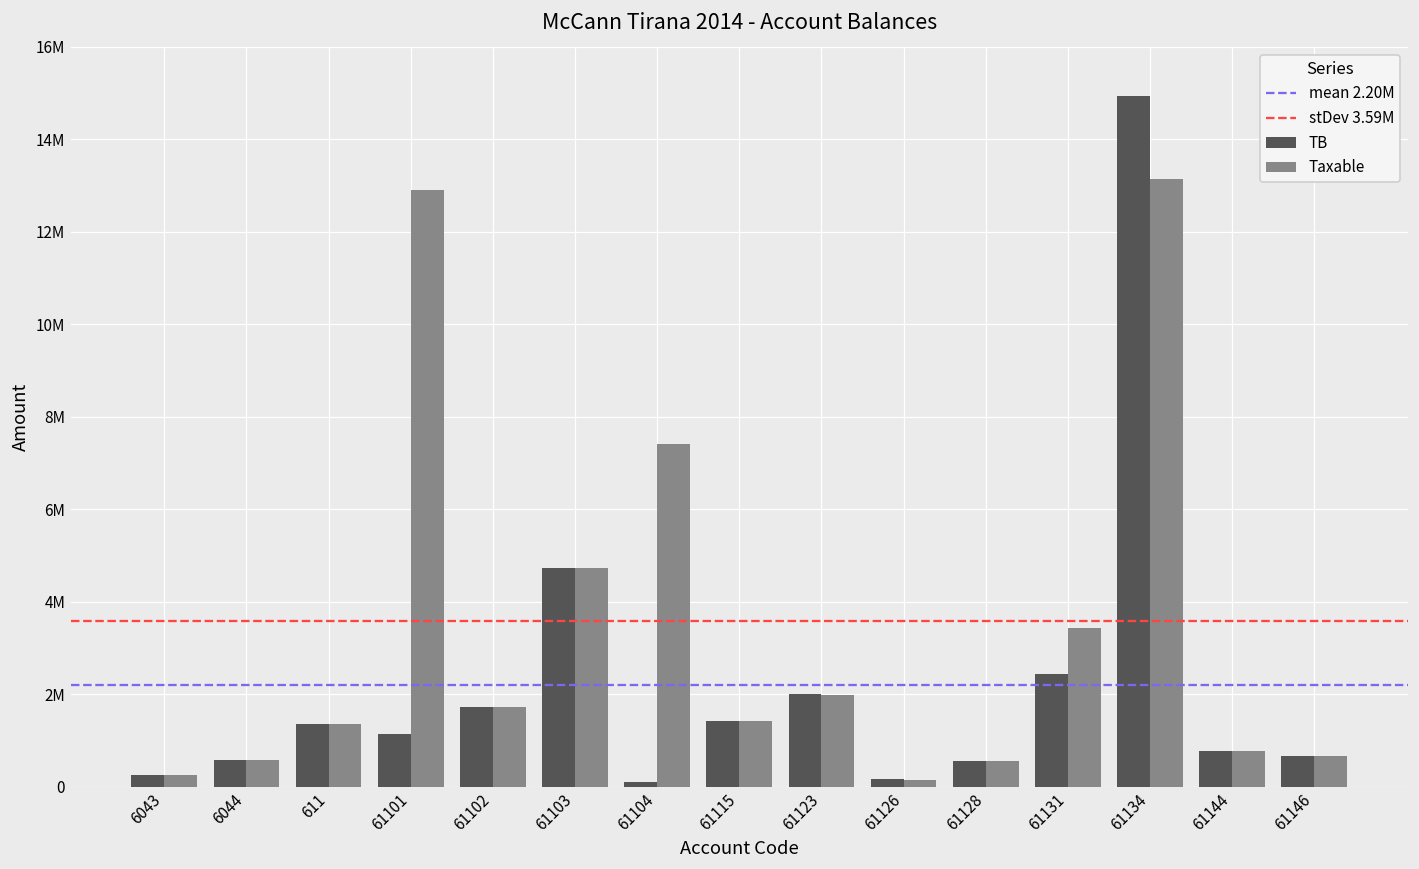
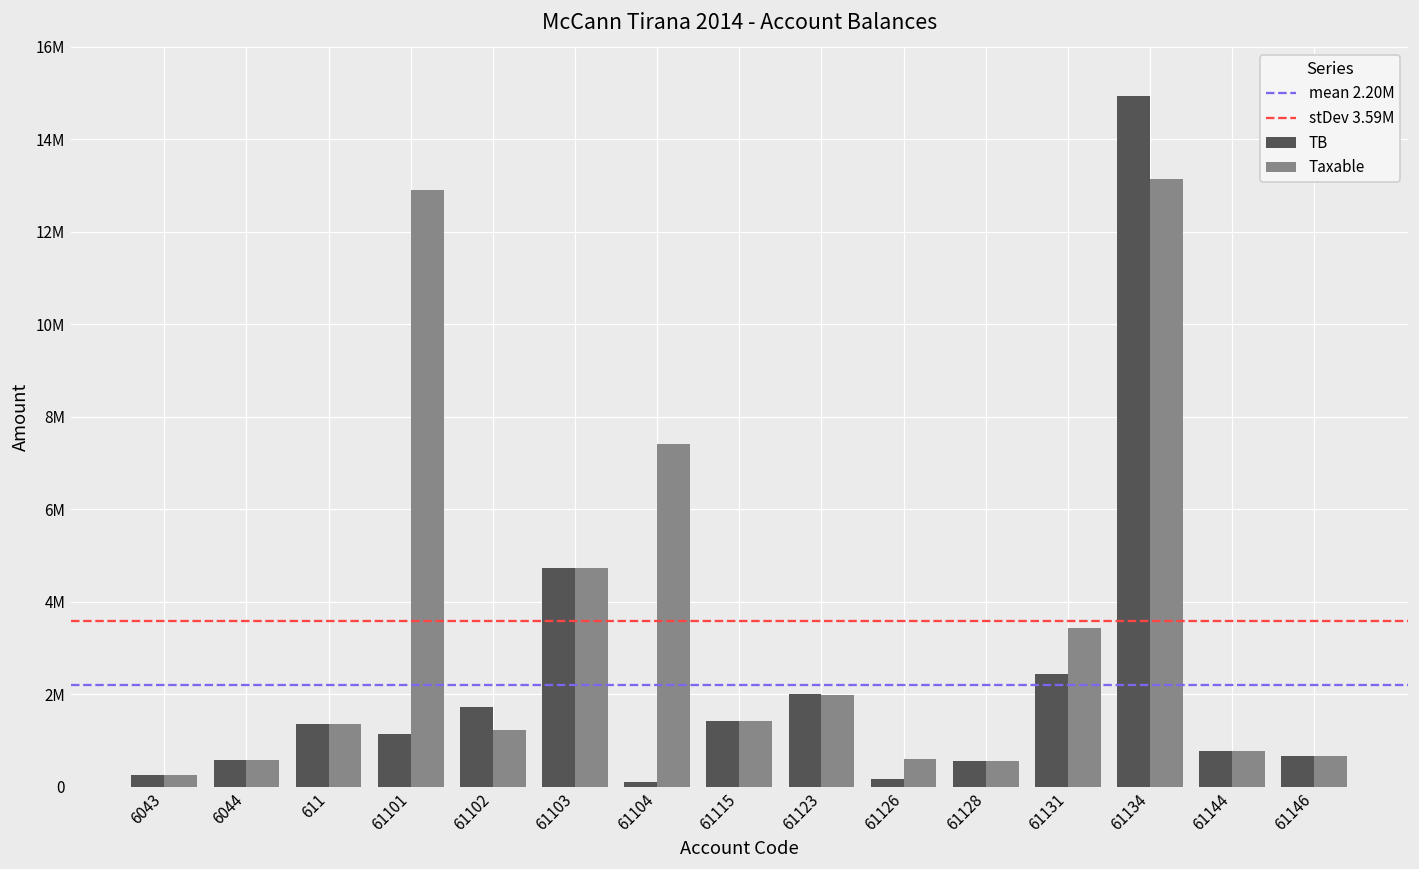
Taxable, 61102: 1700000 -> 1200000
Taxable, 61126: 200000 -> 600000
